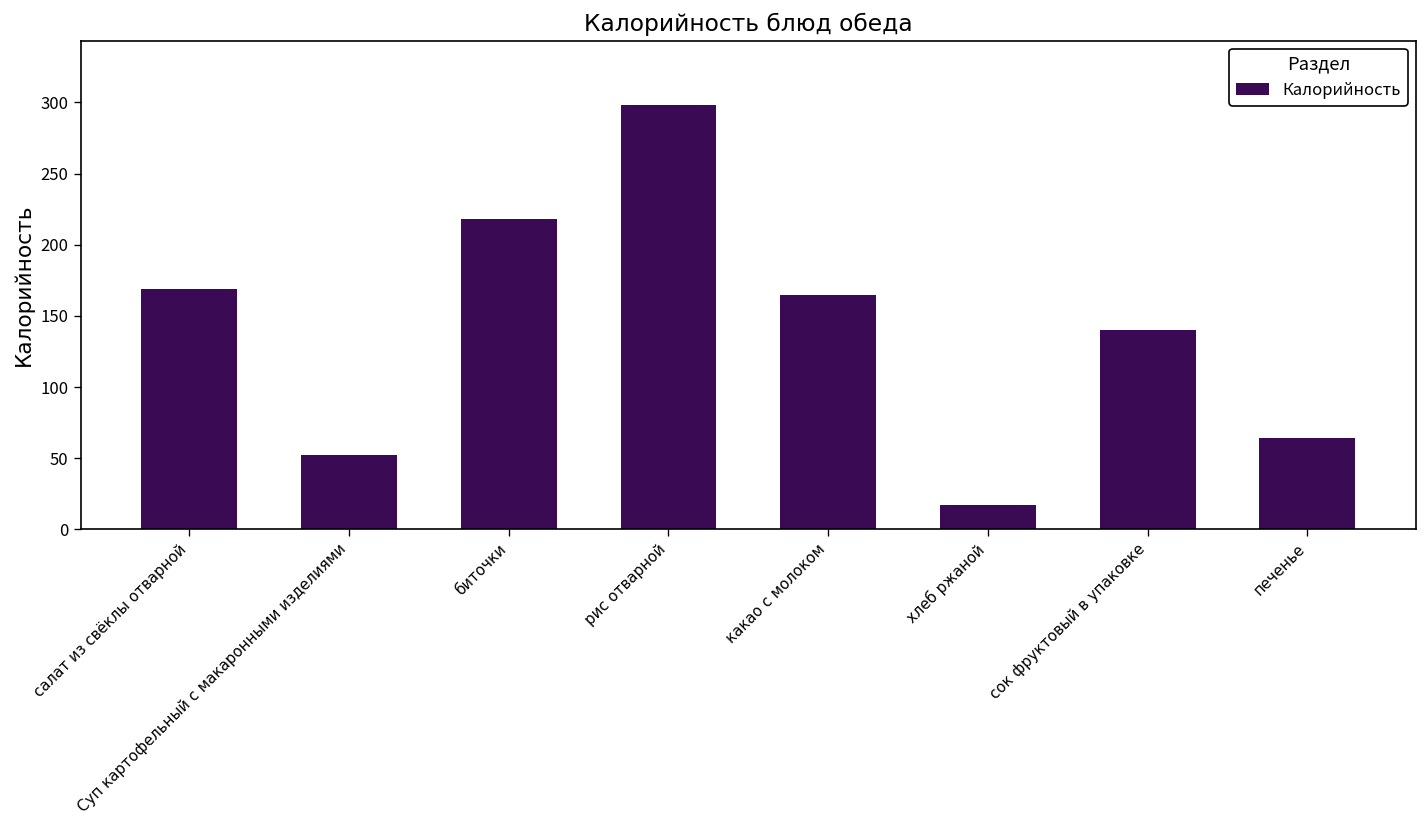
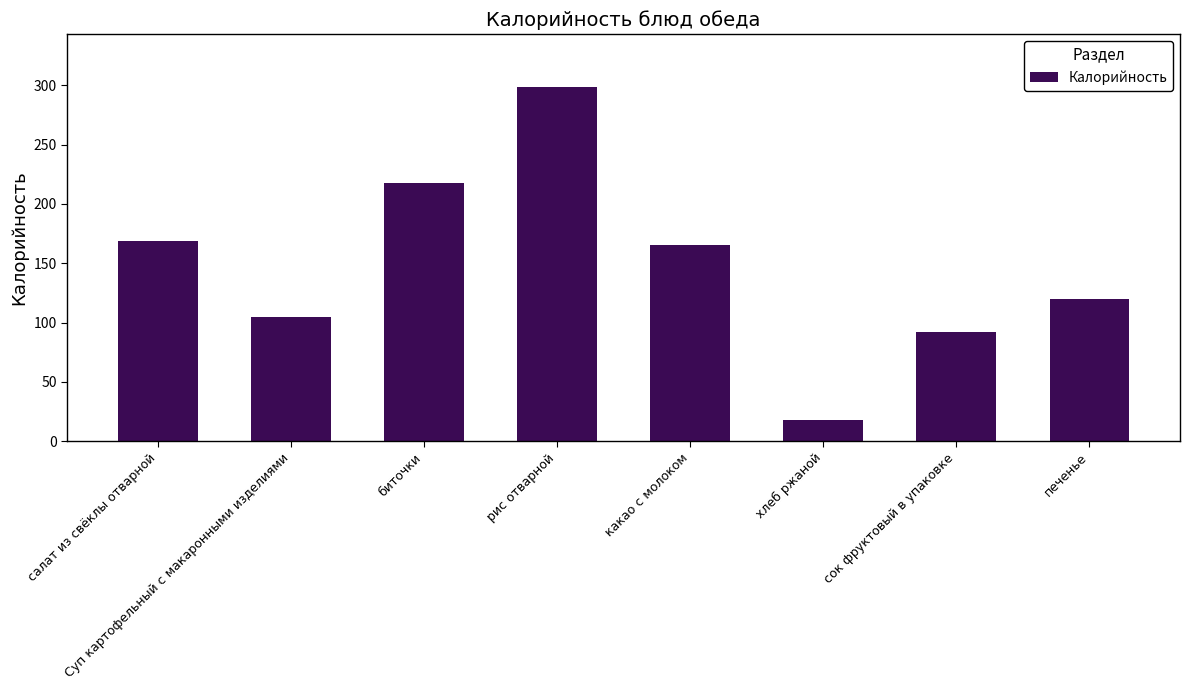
Суп картофельный с макаронными изделиями: 52 -> 105
сок фруктовый в упаковке: 140 -> 92
печенье: 64 -> 120
